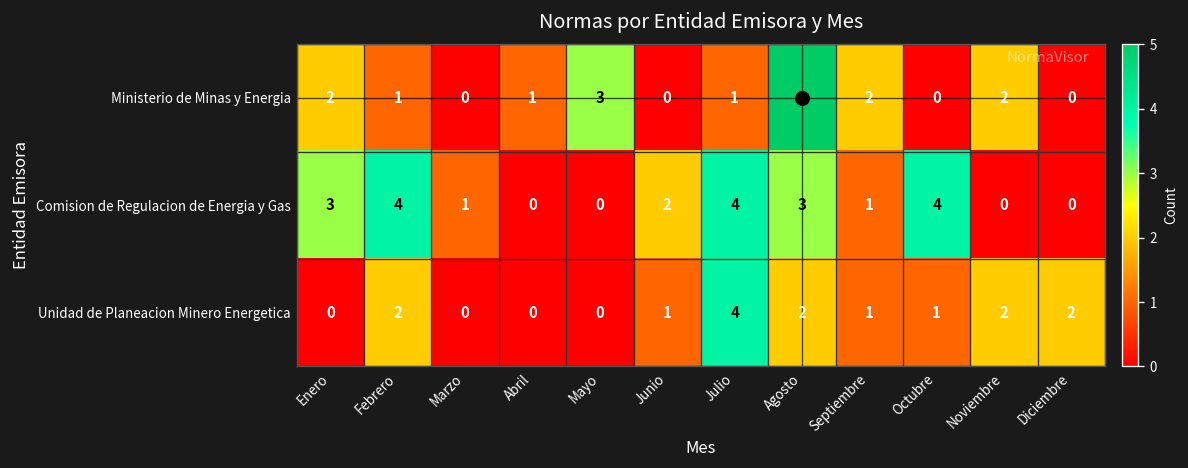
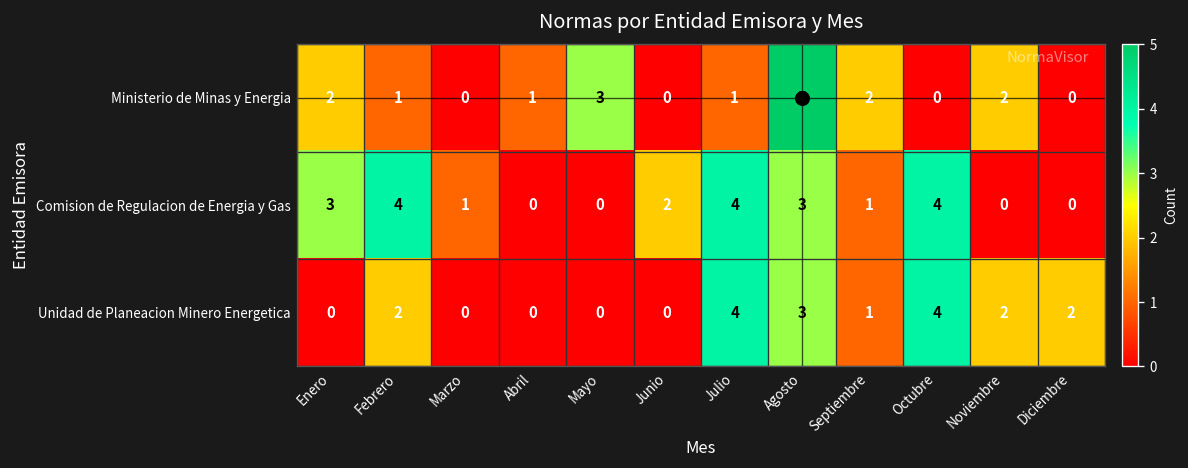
Unidad de Planeacion Minero Energetica, Junio: 1 -> 0
Unidad de Planeacion Minero Energetica, Agosto: 2 -> 3
Unidad de Planeacion Minero Energetica, Octubre: 1 -> 4
